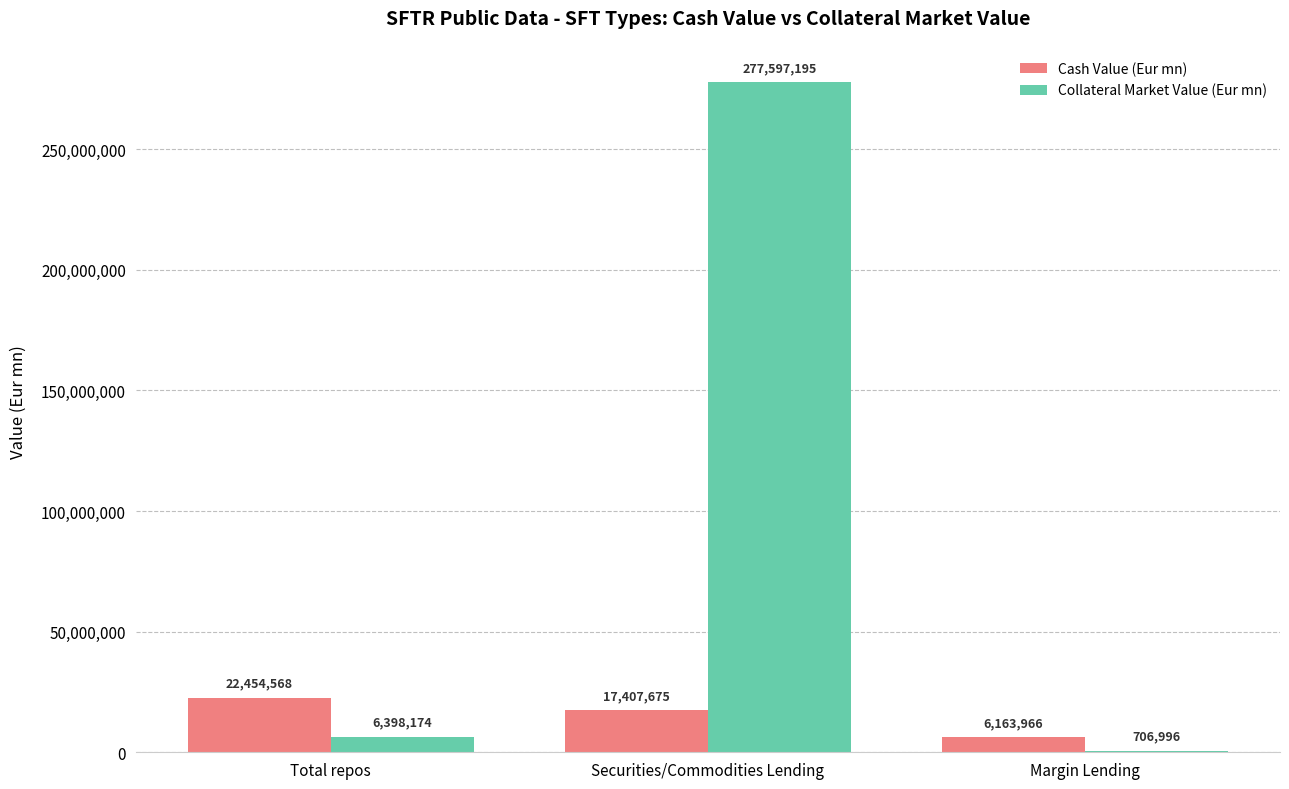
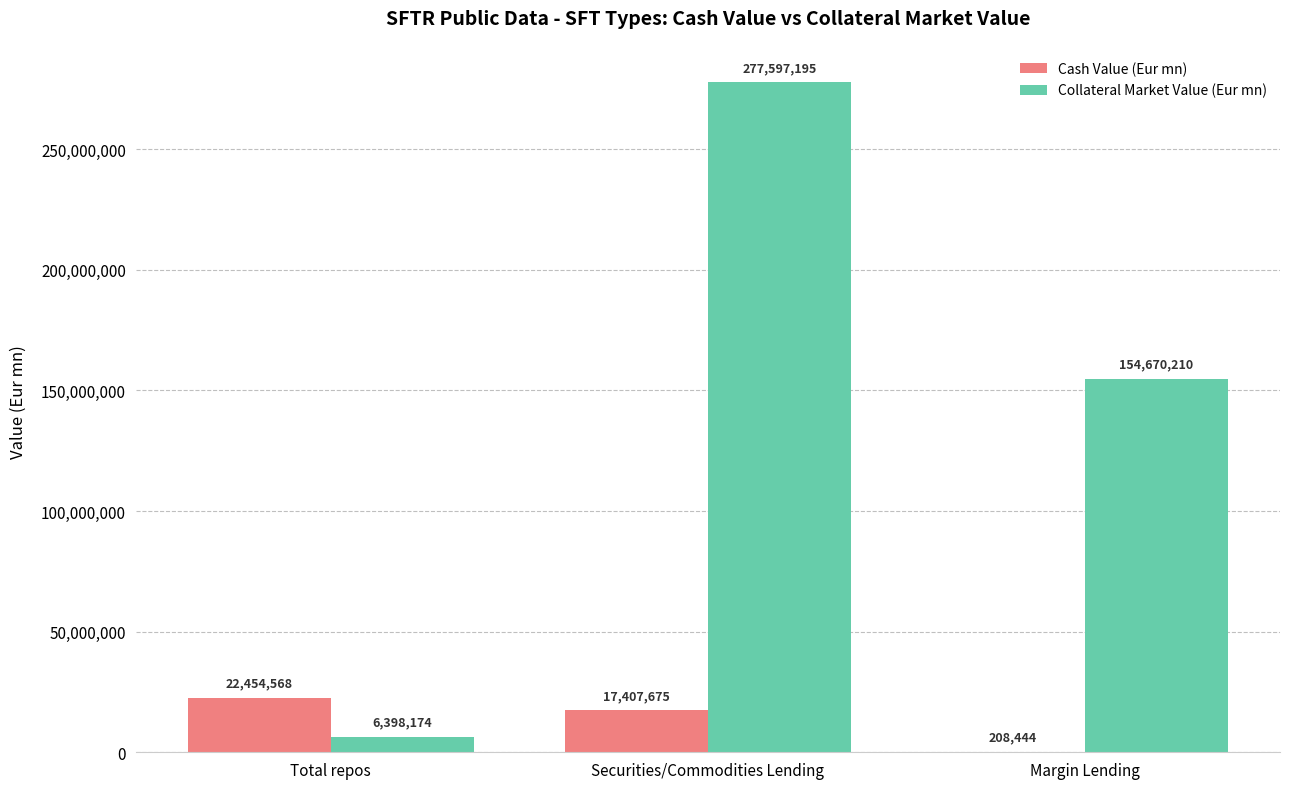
Cash Value (Eur mn), Margin Lending: 6,163,966 -> 208,444
Collateral Market Value (Eur mn), Margin Lending: 706,996 -> 154,670,210
